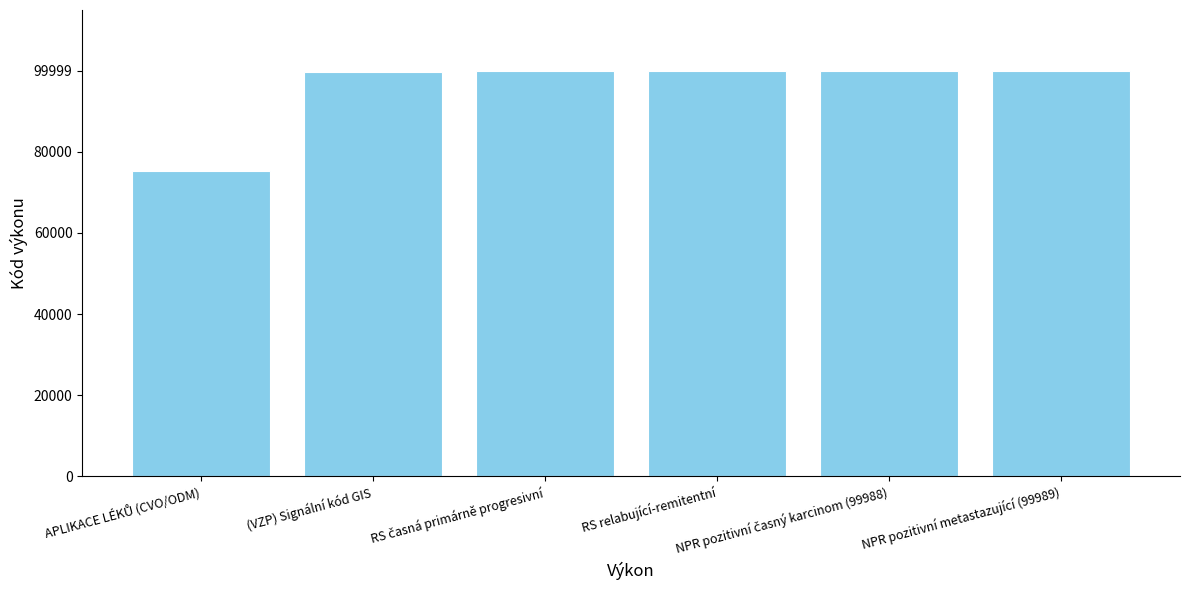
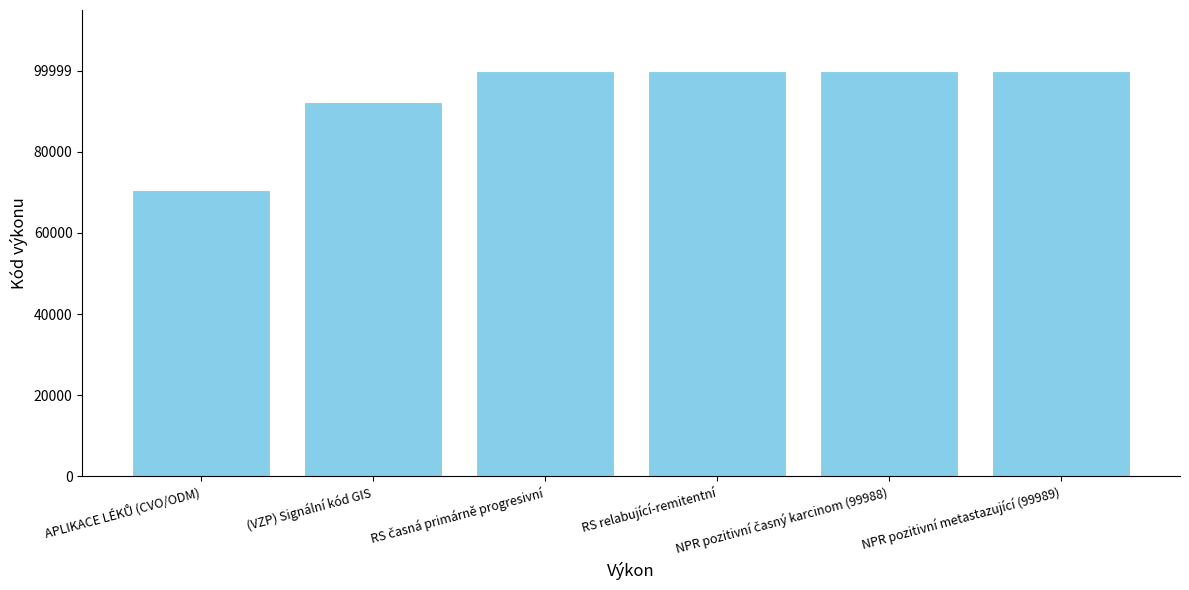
APLIKACE LÉKŮ (CVO/ODM): 75000 -> 71000
(VZP) Signální kód GIS: 100000 -> 92000
